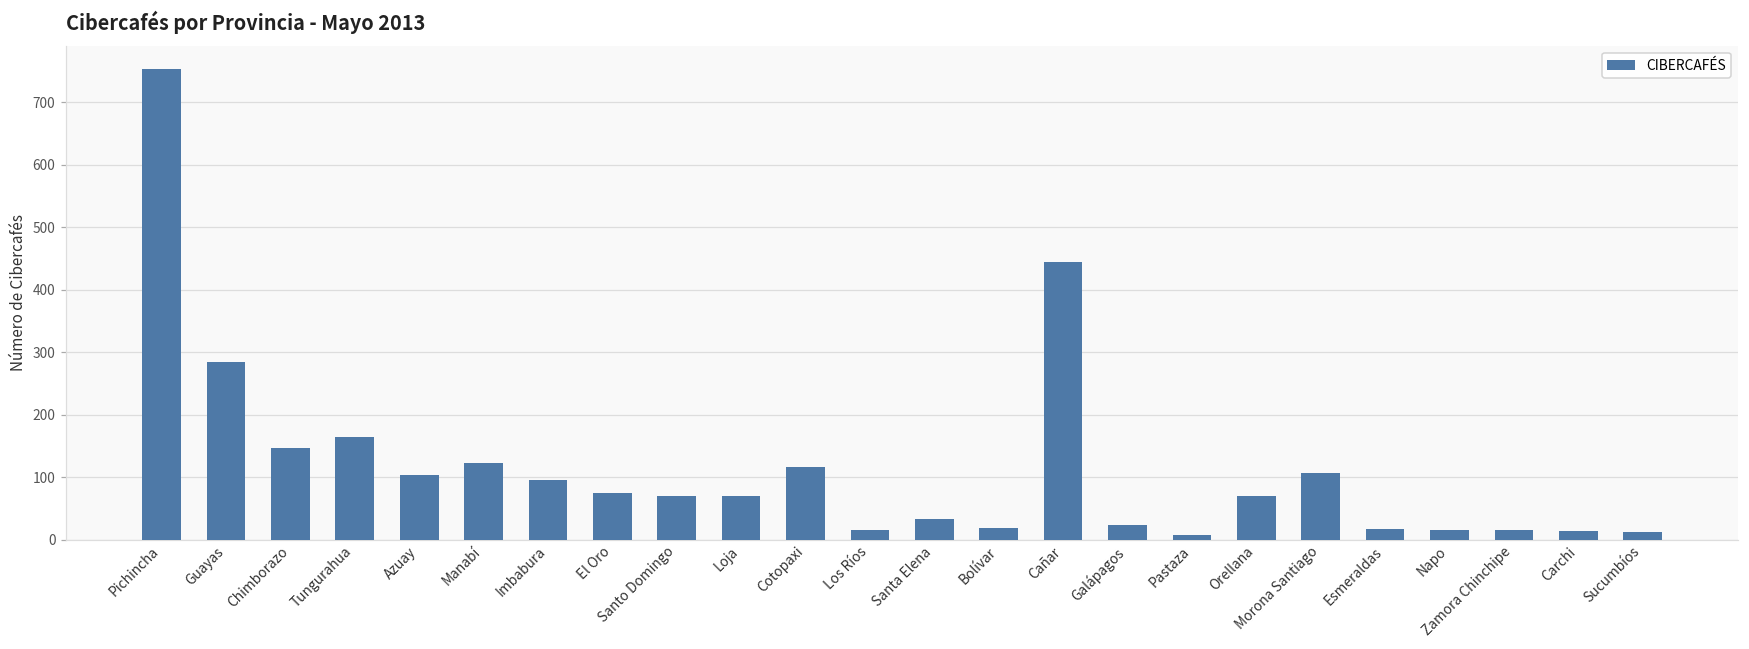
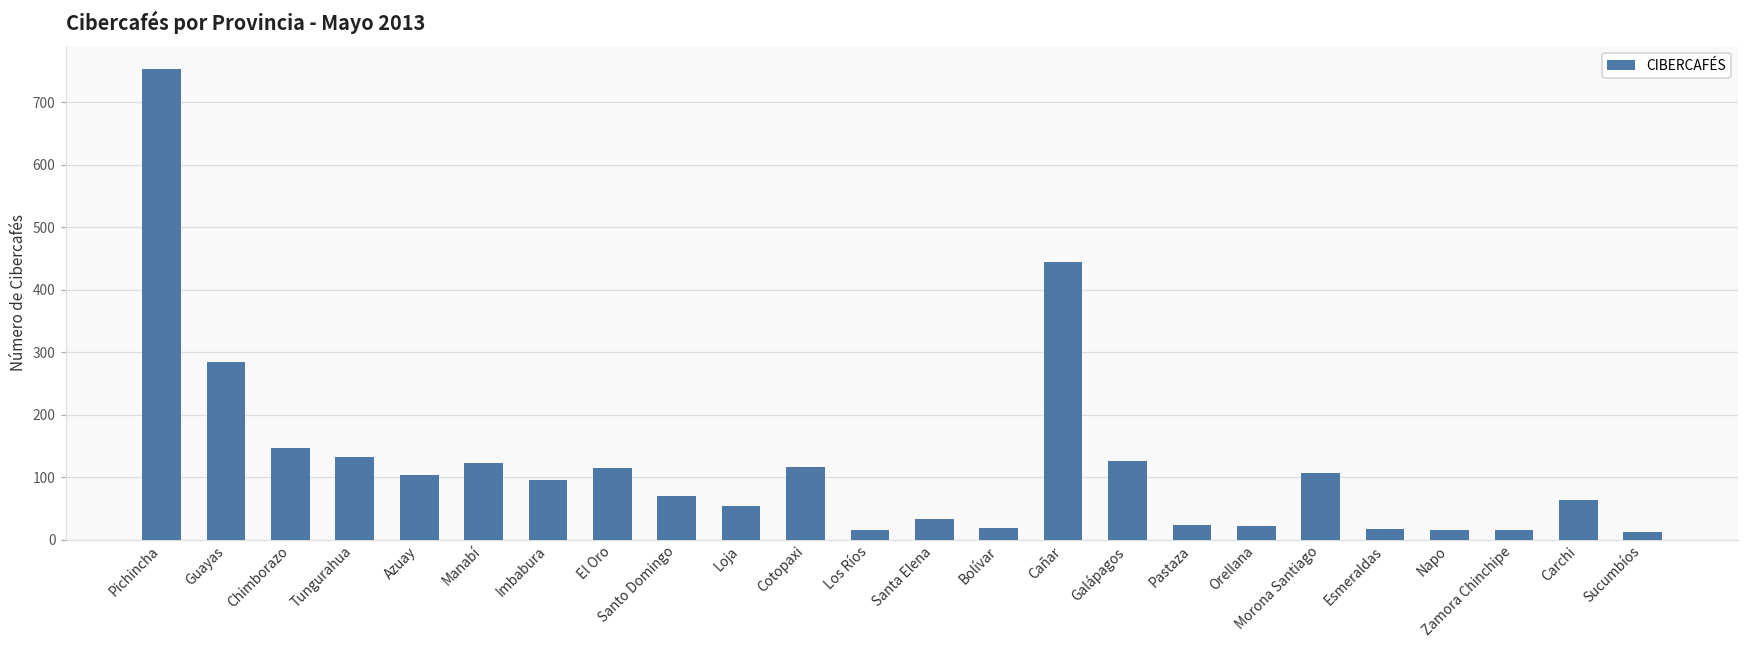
Tungurahua: 160 -> 130
El Oro: 80 -> 110
Loja: 70 -> 50
Galápagos: 20 -> 130
Pastaza: 10 -> 20
Orellana: 70 -> 20
Carchi: 10 -> 60
